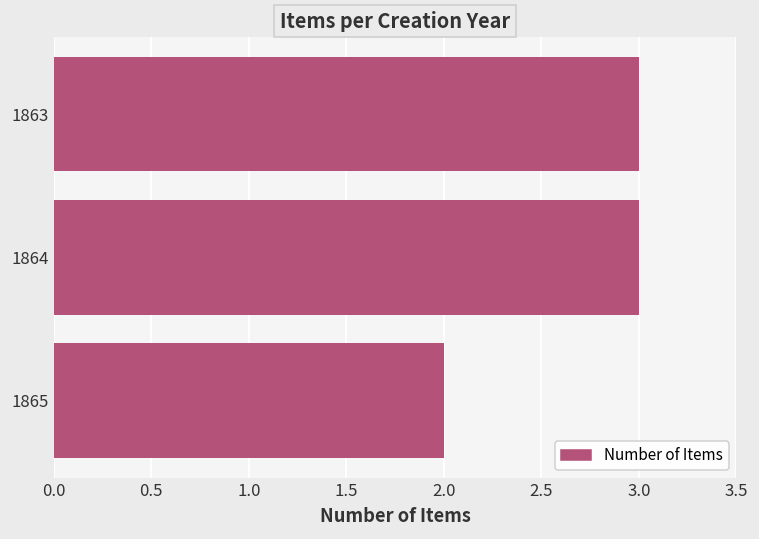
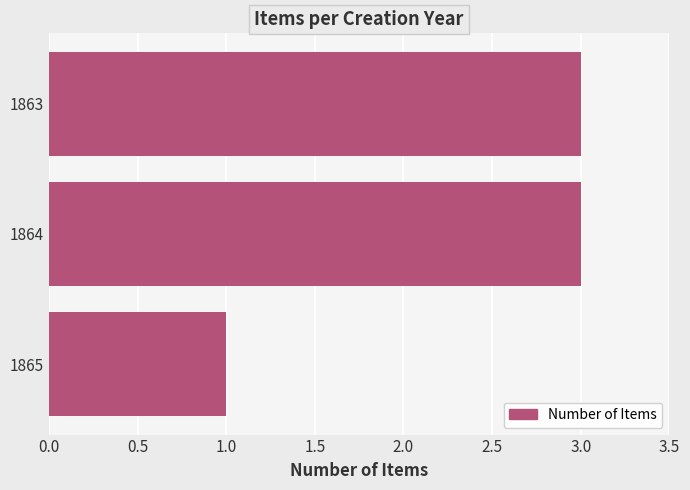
1865: 2 -> 1
